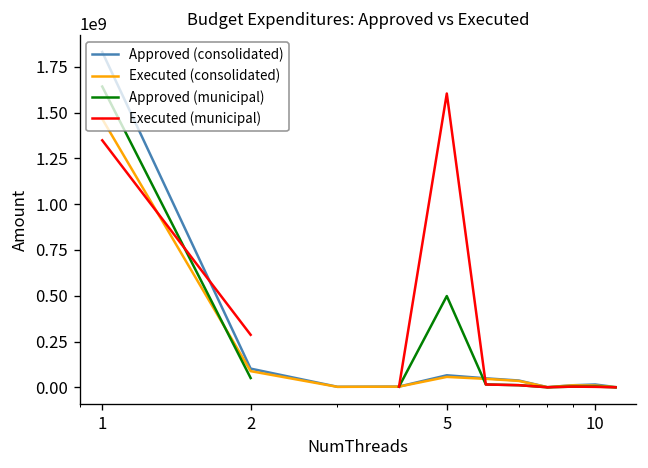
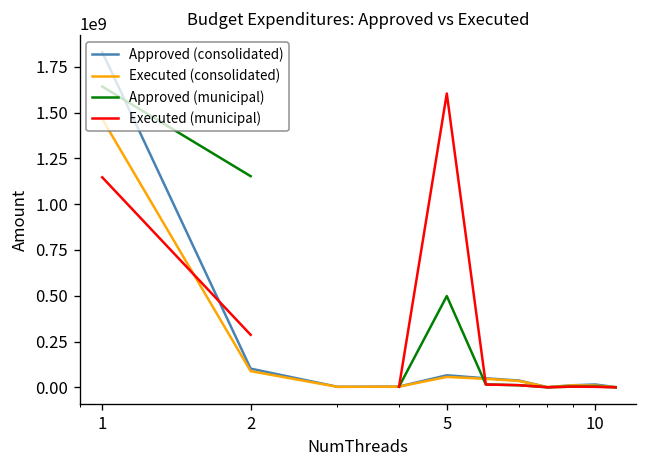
Executed (municipal), 1: 1350000000 -> 1150000000
Approved (municipal), 2: 50000000 -> 1150000000
